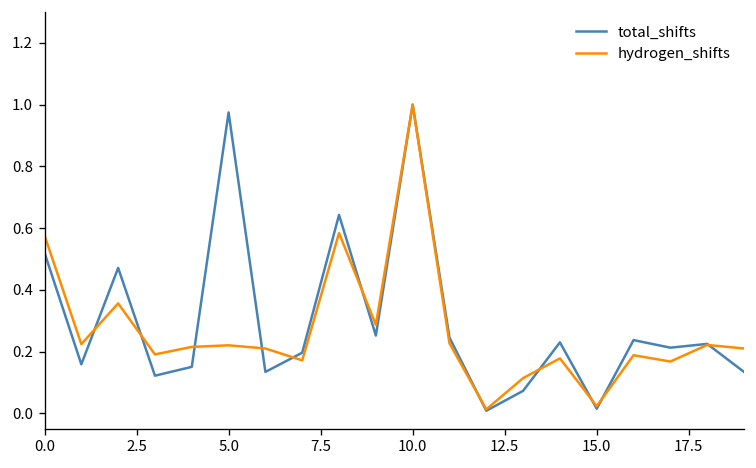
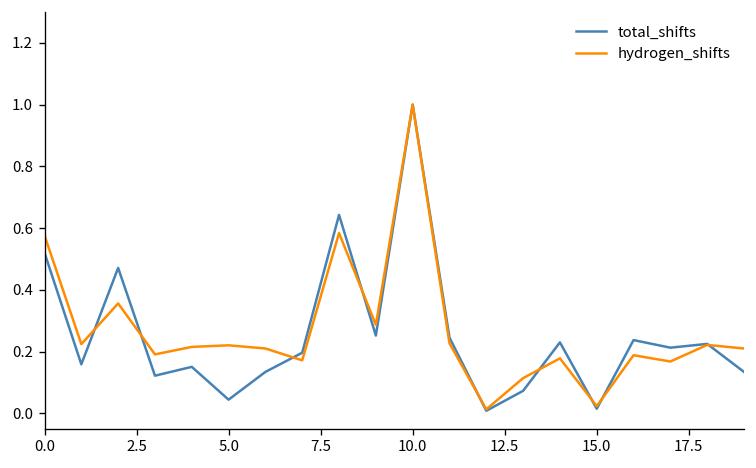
total_shifts, 5.0: 0.97 -> 0.04
